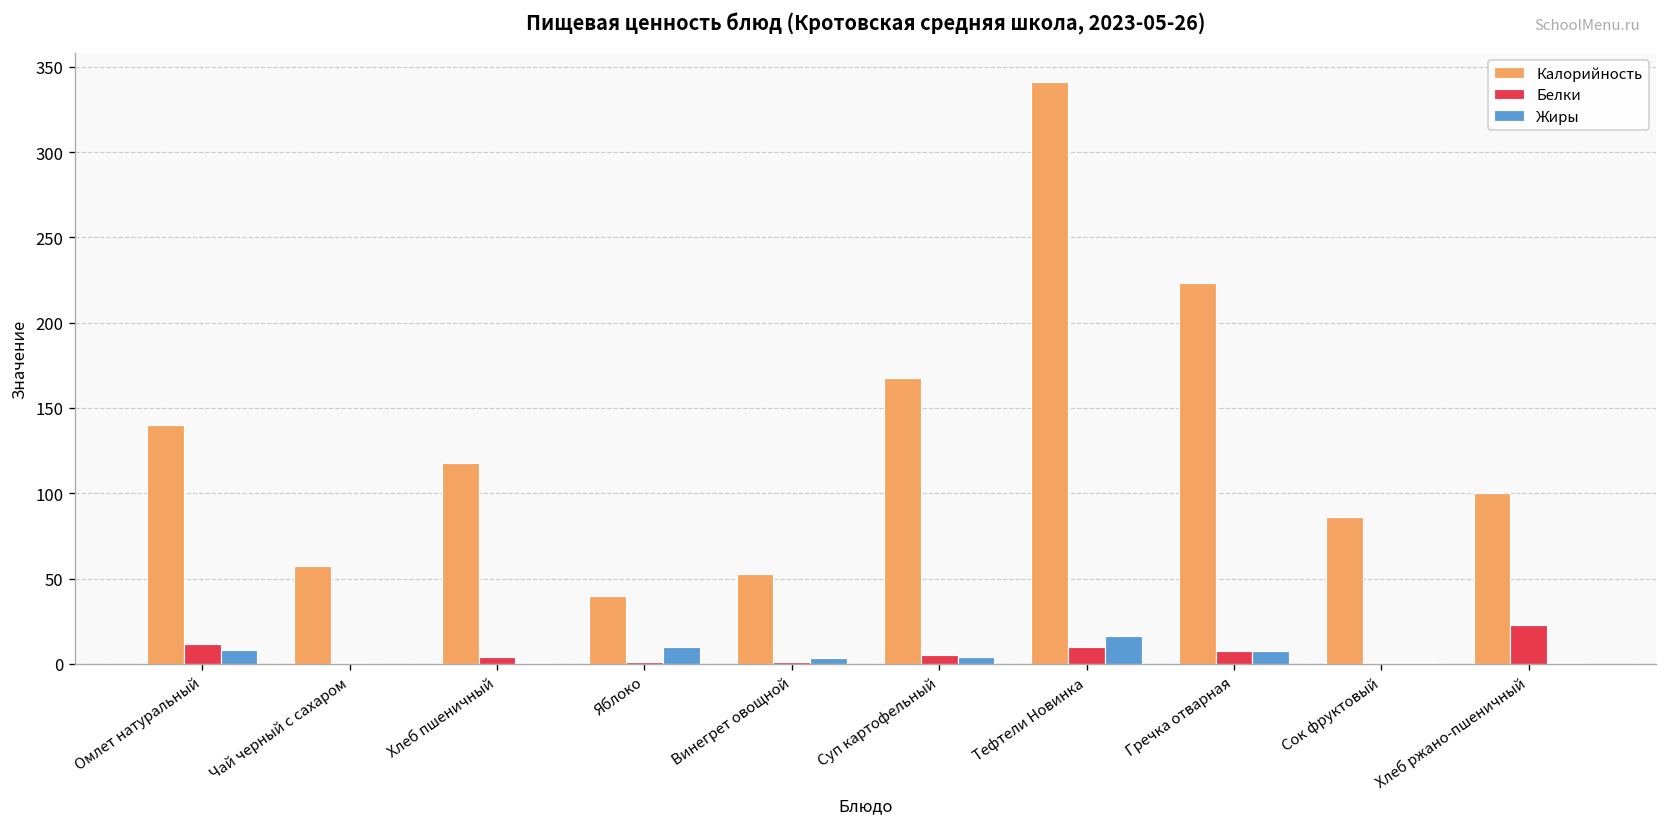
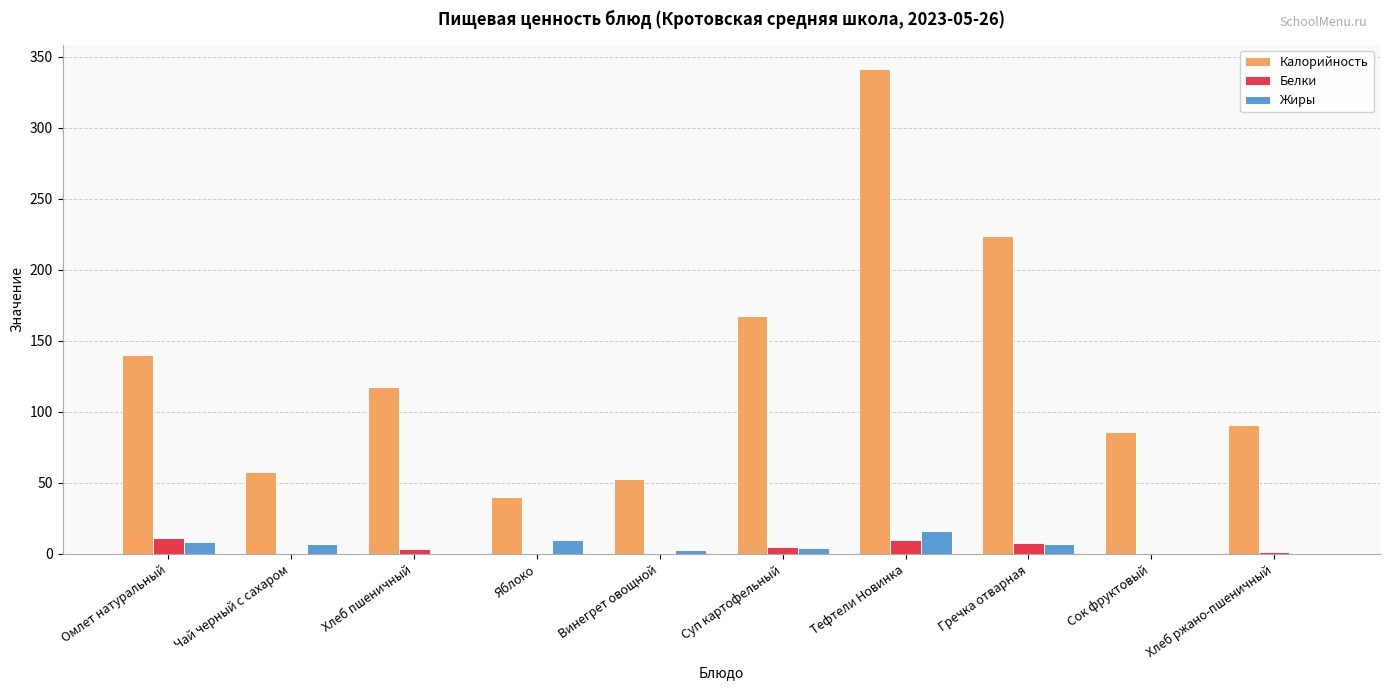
Жиры, Чай черный с сахаром: 0 -> 7
Калорийность, Хлеб ржано-пшеничный: 100 -> 91
Белки, Хлеб ржано-пшеничный: 23 -> 1
